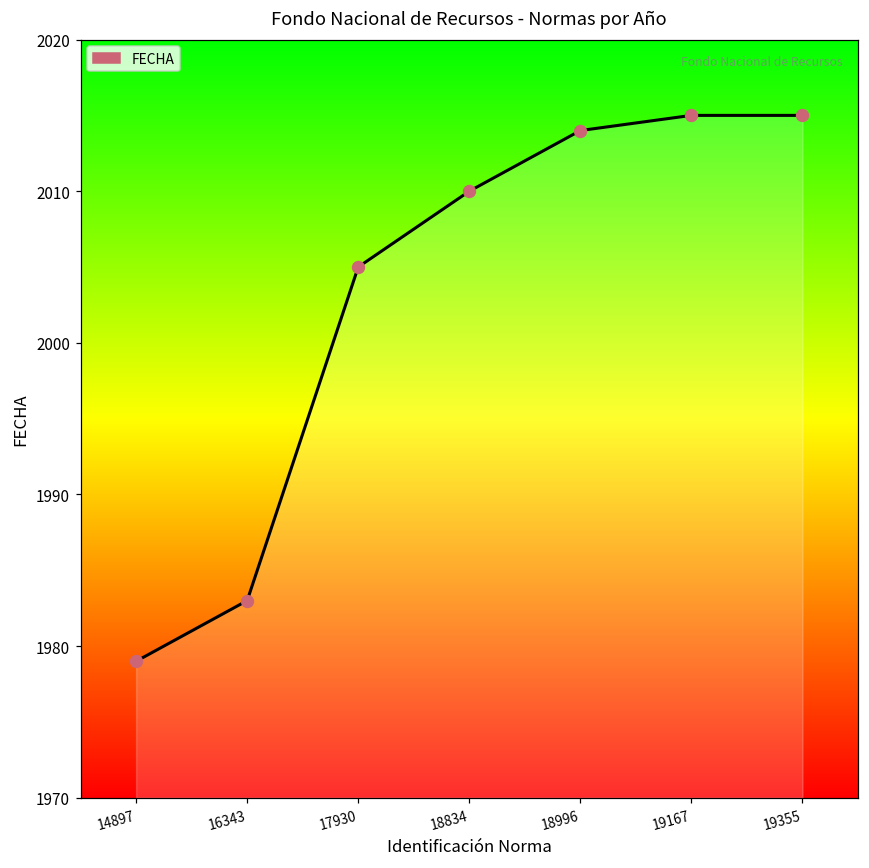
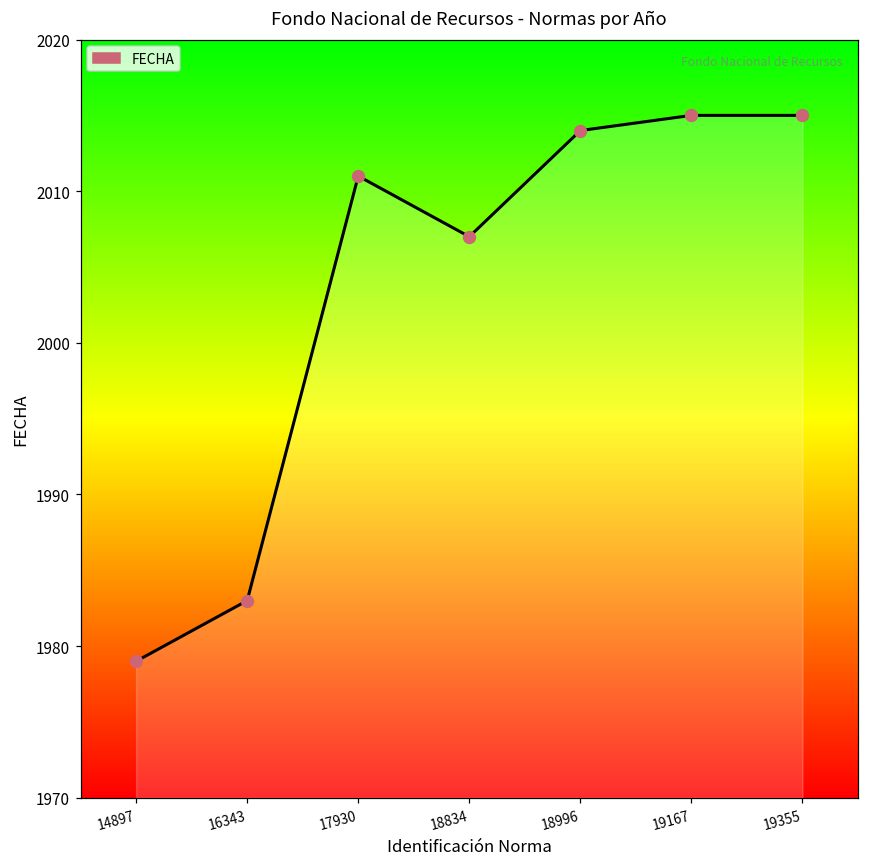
17930: 2005 -> 2011
18834: 2010 -> 2007
